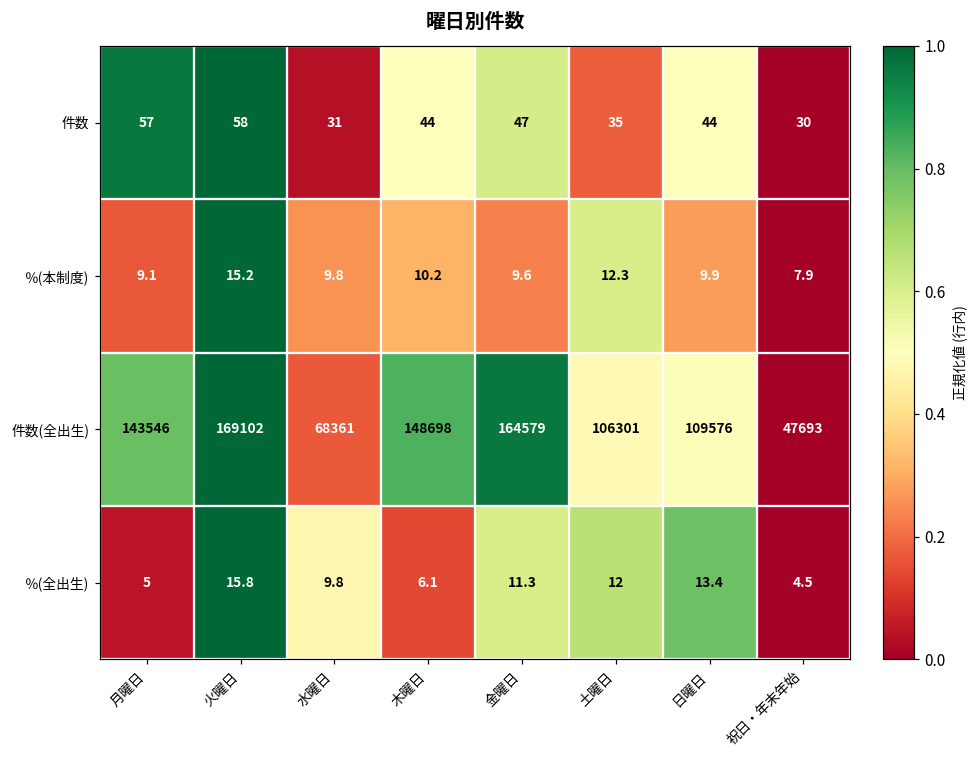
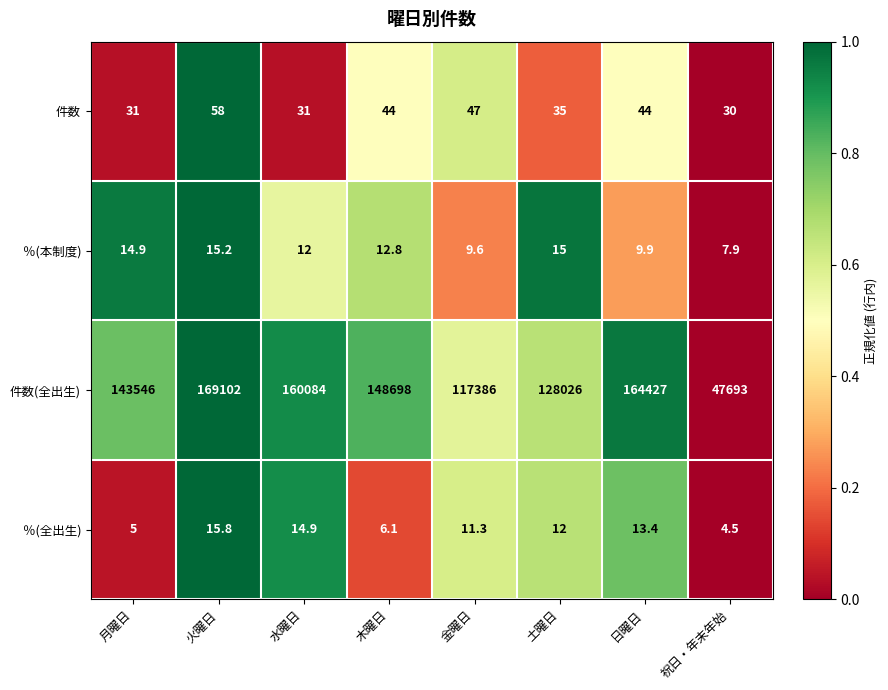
件数, 月曜日: 57 -> 31
％(本制度), 月曜日: 9.1 -> 14.9
％(本制度), 水曜日: 9.8 -> 12
％(本制度), 木曜日: 10.2 -> 12.8
％(本制度), 土曜日: 12.3 -> 15
件数(全出生), 水曜日: 68361 -> 160084
件数(全出生), 金曜日: 164579 -> 117386
件数(全出生), 土曜日: 106301 -> 128026
件数(全出生), 日曜日: 109576 -> 164427
％(全出生), 水曜日: 9.8 -> 14.9
